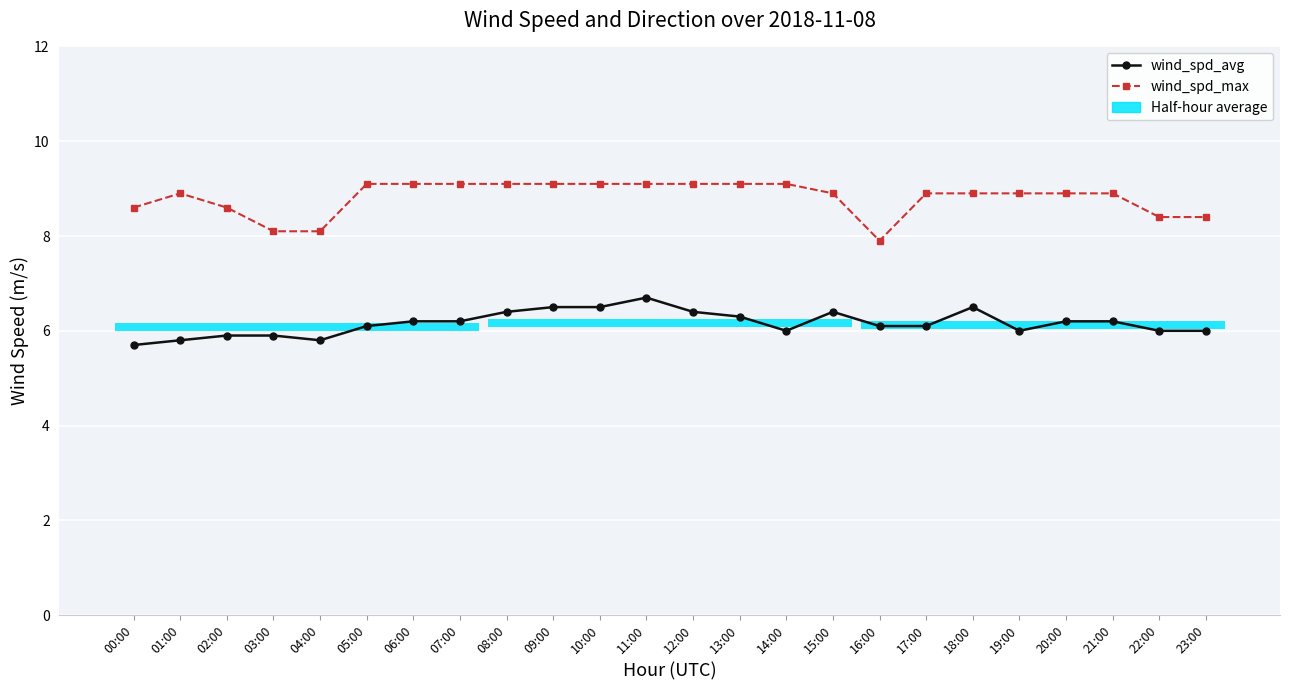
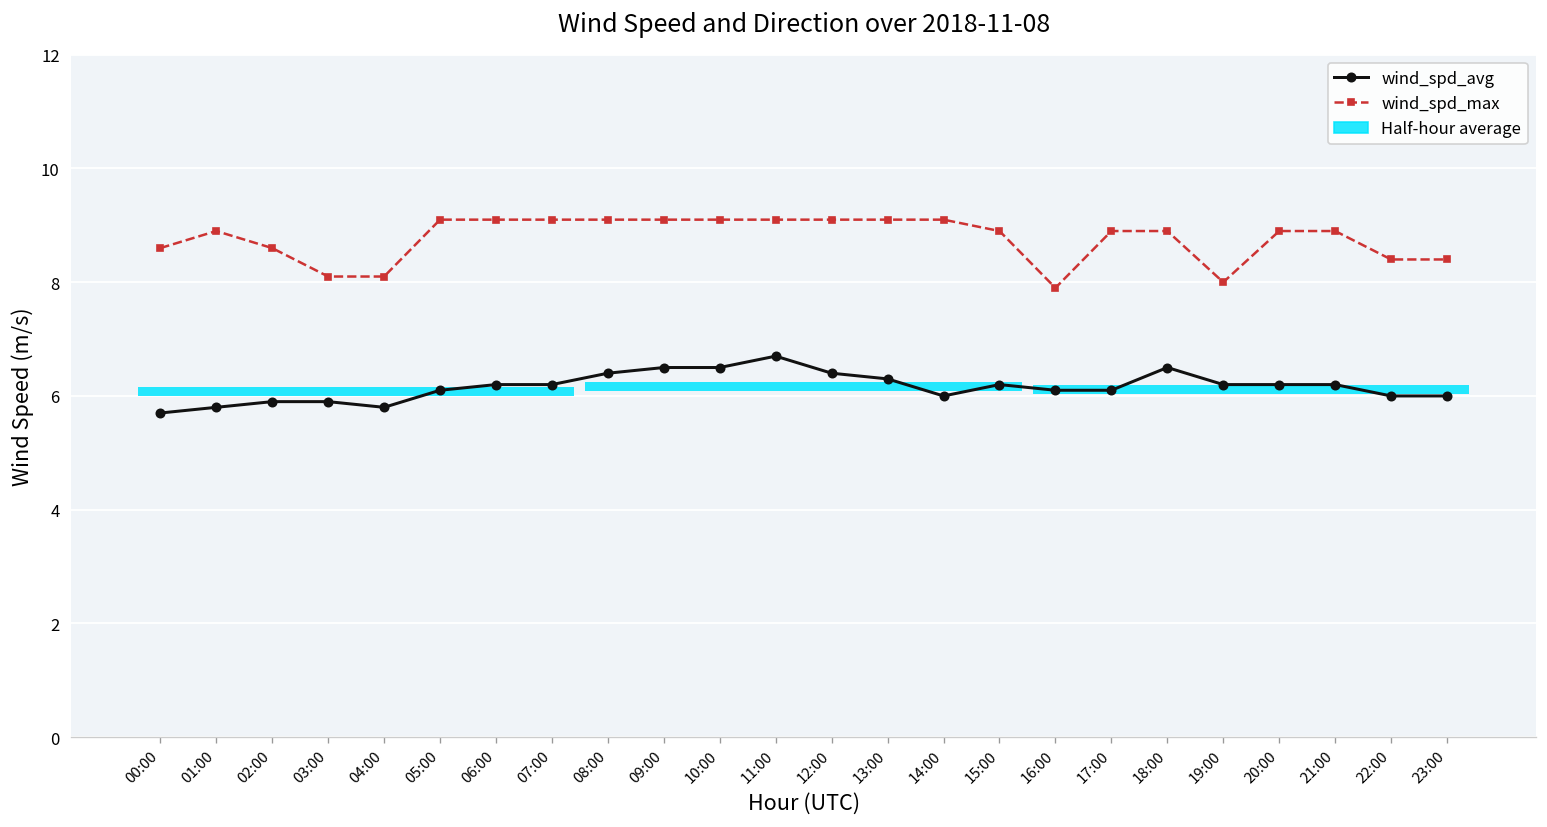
wind_spd_avg, 15:00: 6.4 -> 6.2
wind_spd_avg, 19:00: 6.0 -> 6.2
wind_spd_max, 19:00: 8.9 -> 8.0
